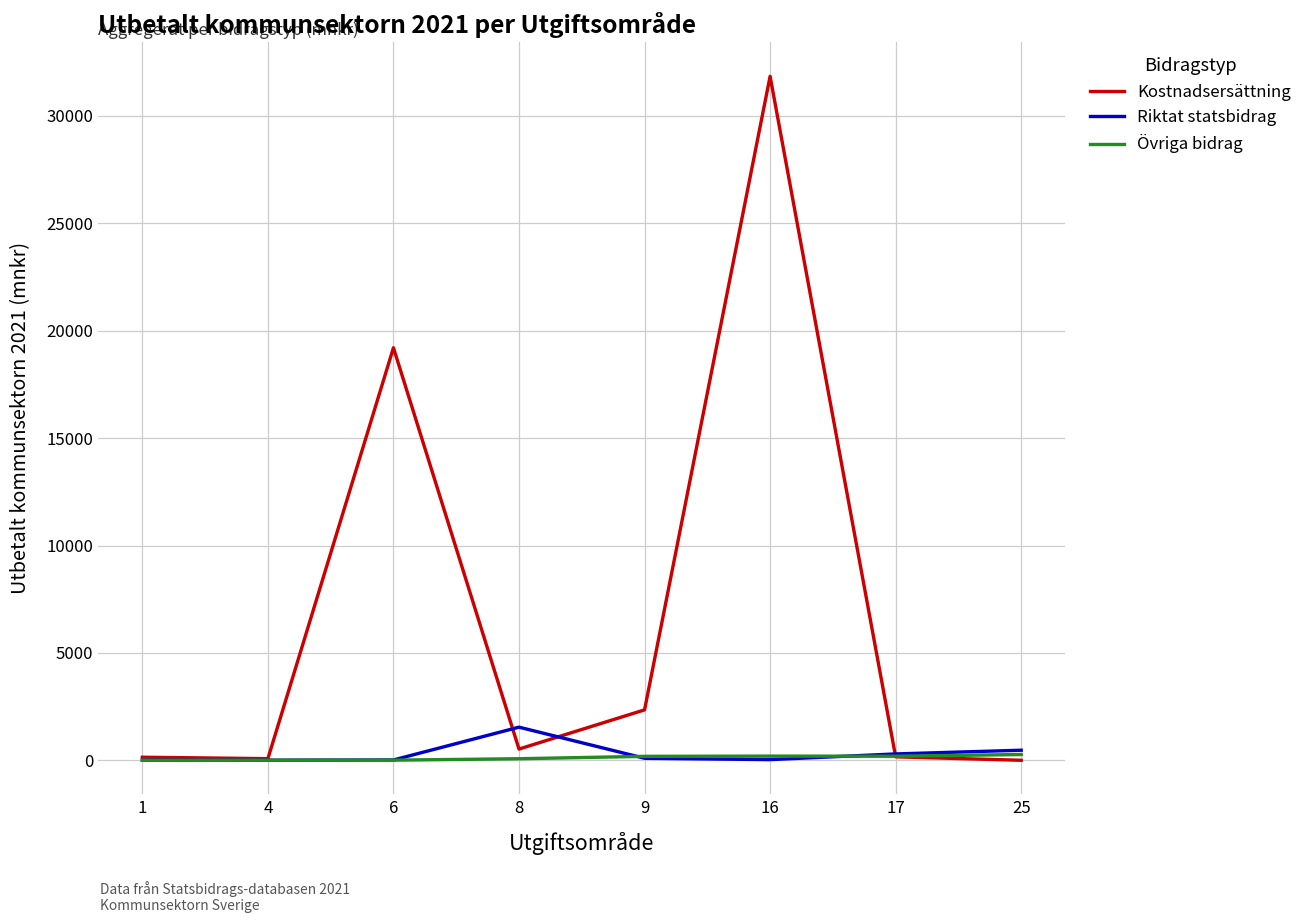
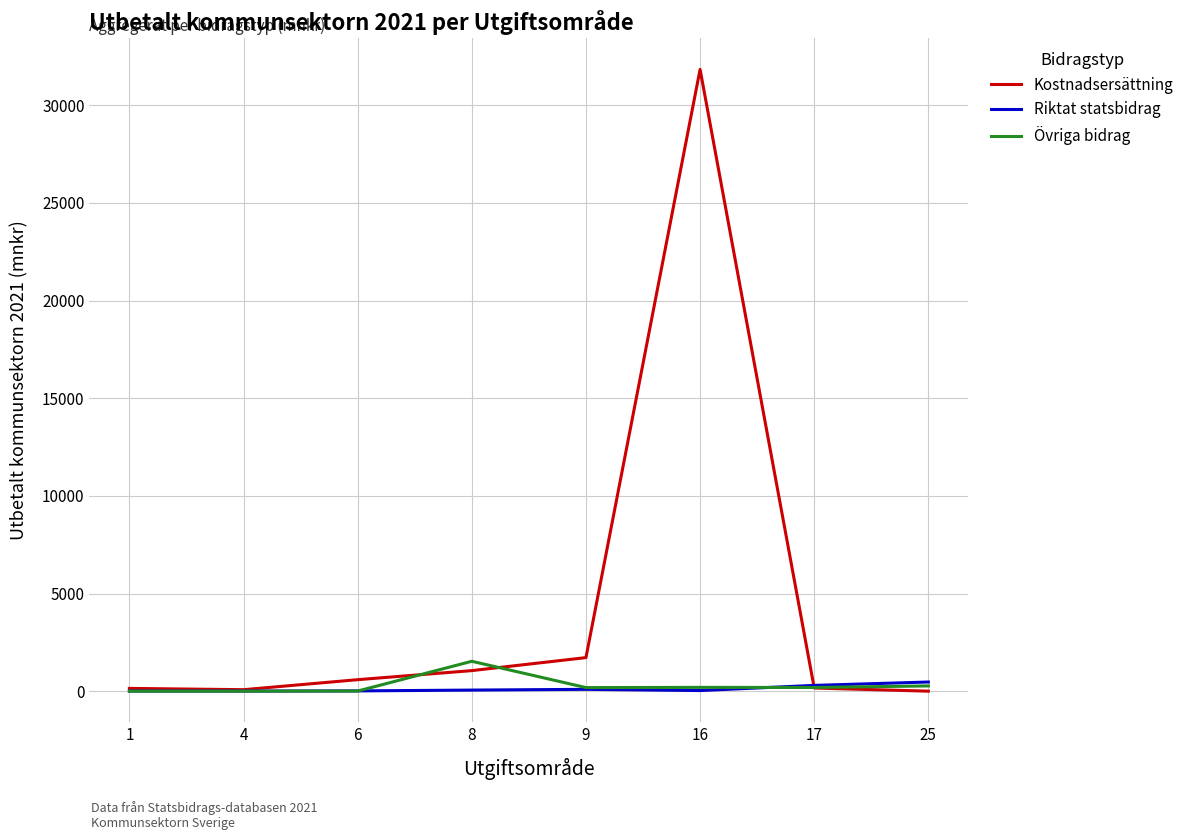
Kostnadsersättning, 6: 19200 -> 600
Kostnadsersättning, 8: 500 -> 1100
Riktat statsbidrag, 8: 1500 -> 100
Övriga bidrag, 8: 100 -> 1500
Kostnadsersättning, 9: 2400 -> 1700
